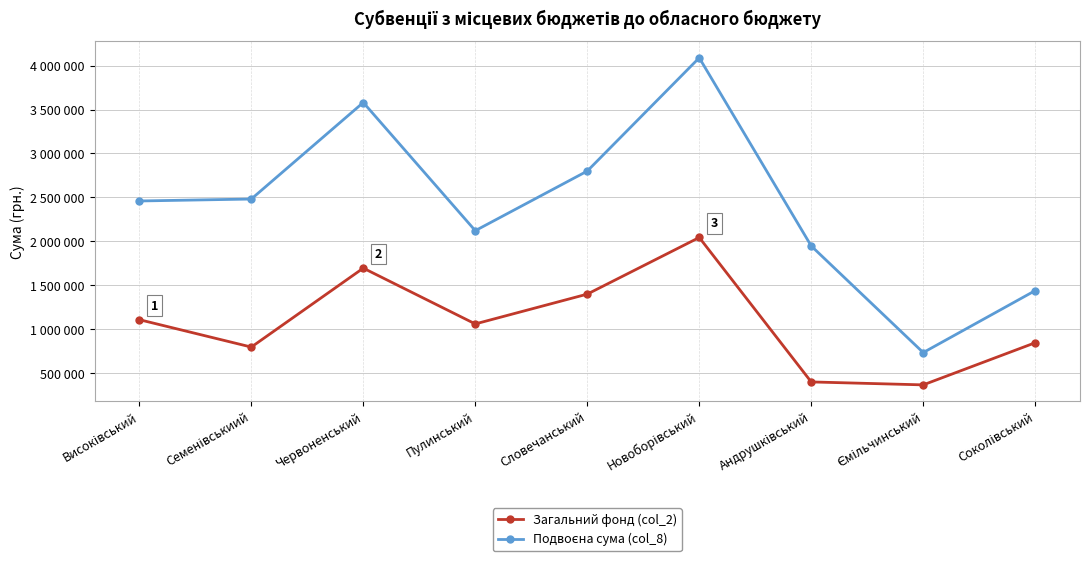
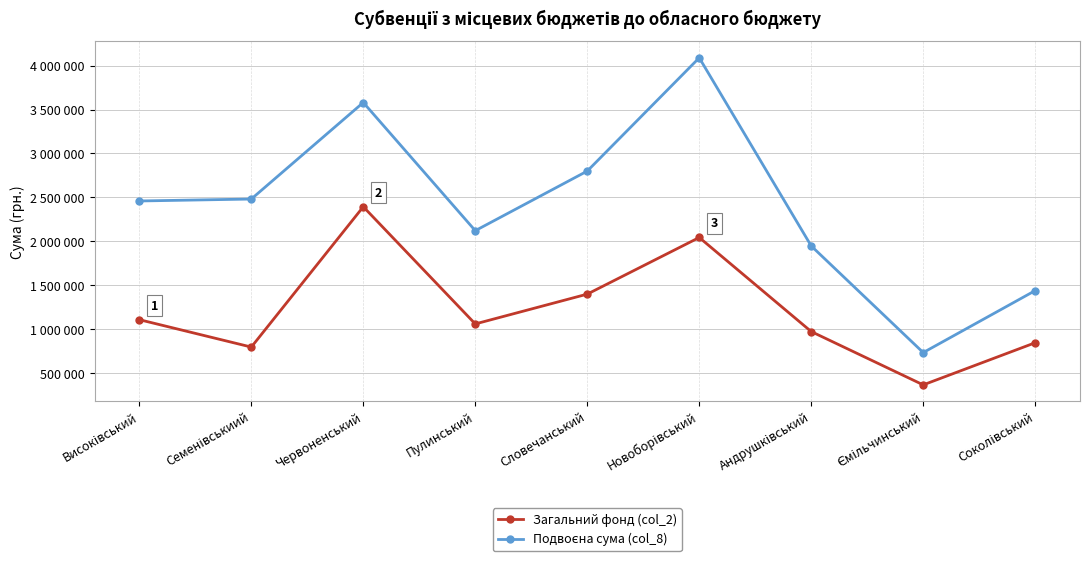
Загальний фонд (col_2), Червоненський: 1700000 -> 2400000
Загальний фонд (col_2), Андрушківський: 400000 -> 1000000
